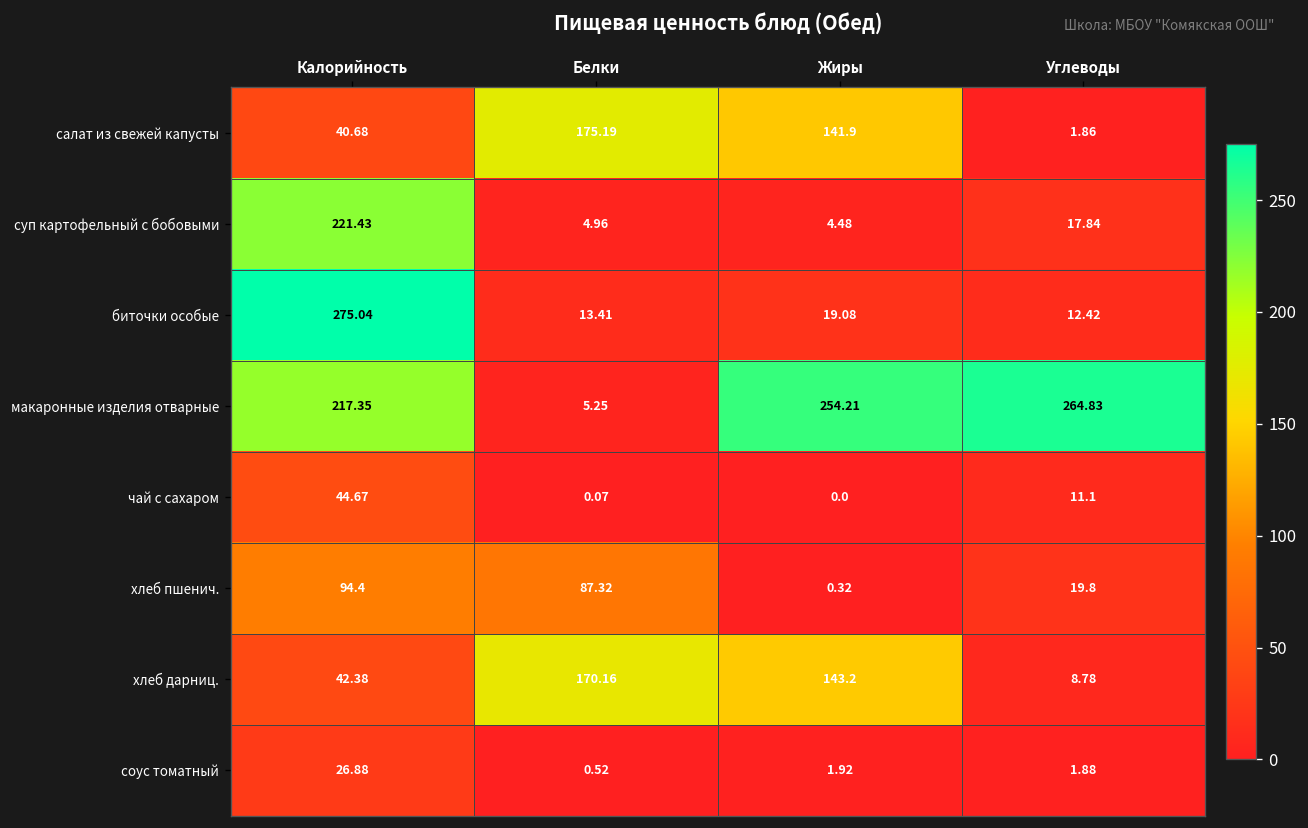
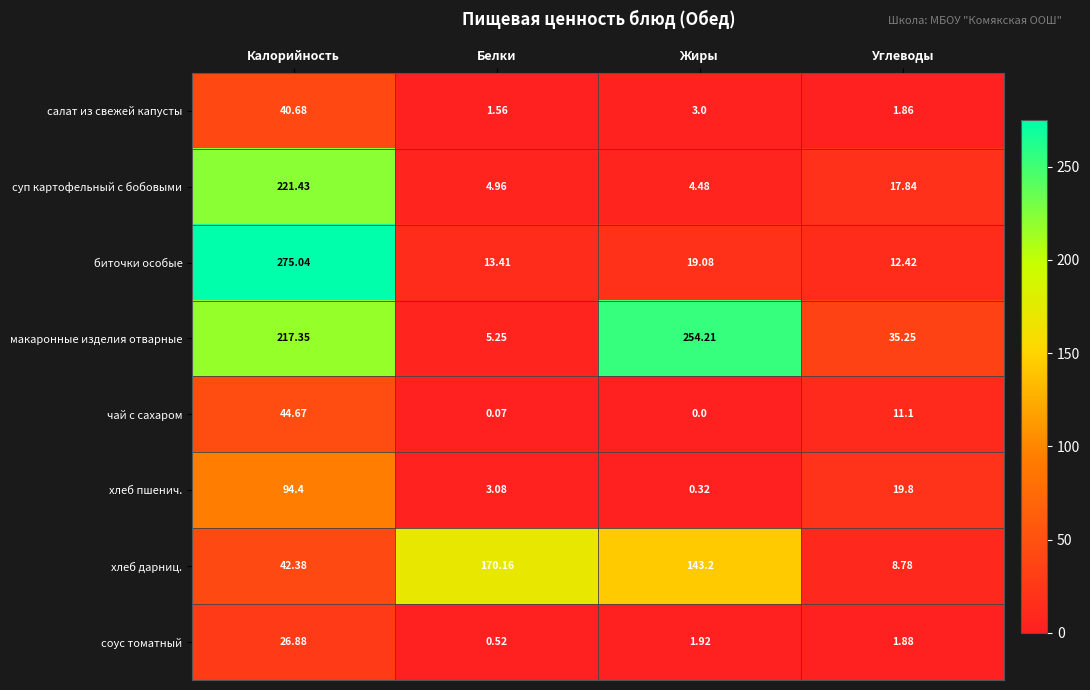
салат из свежей капусты, Белки: 175.19 -> 1.56
салат из свежей капусты, Жиры: 141.9 -> 3.0
макаронные изделия отварные, Углеводы: 264.83 -> 35.25
хлеб пшенич., Белки: 87.32 -> 3.08
